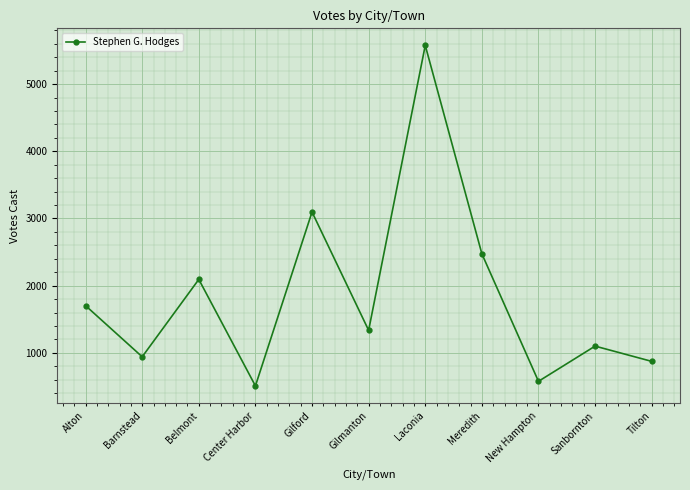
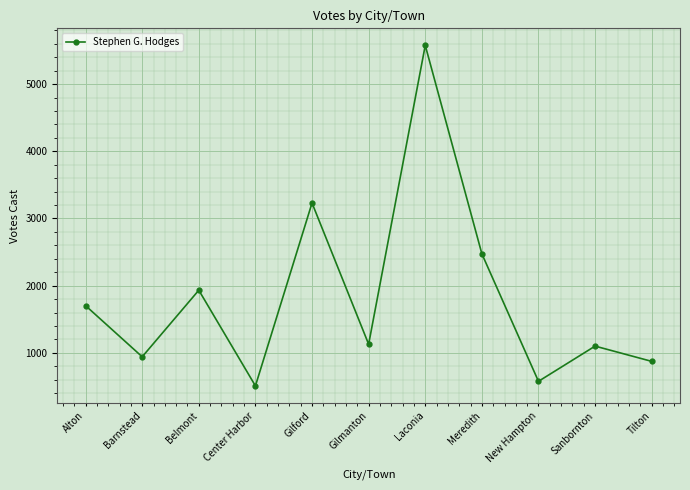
Belmont: 2100 -> 1900
Gilford: 3100 -> 3200
Gilmanton: 1300 -> 1100
